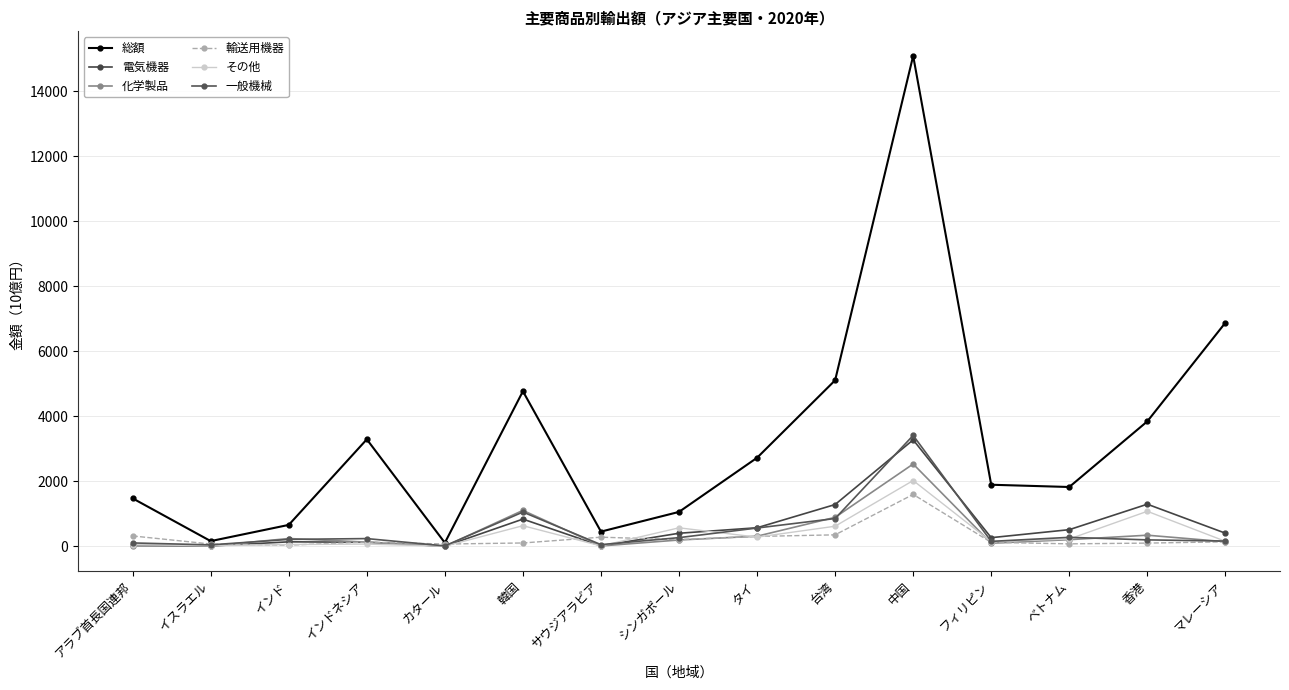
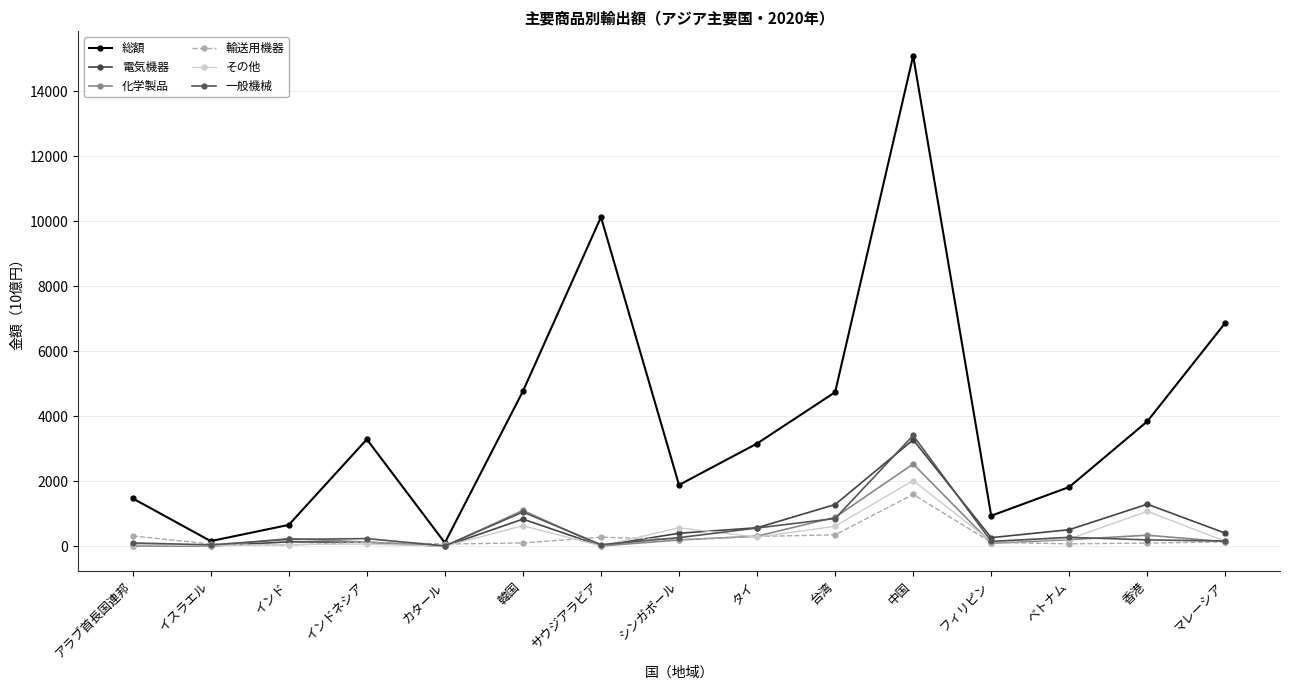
総額, サウジアラビア: 500 -> 10100
総額, シンガポール: 1100 -> 1900
総額, タイ: 2700 -> 3200
総額, 台湾: 5100 -> 4700
総額, フィリピン: 1900 -> 900
